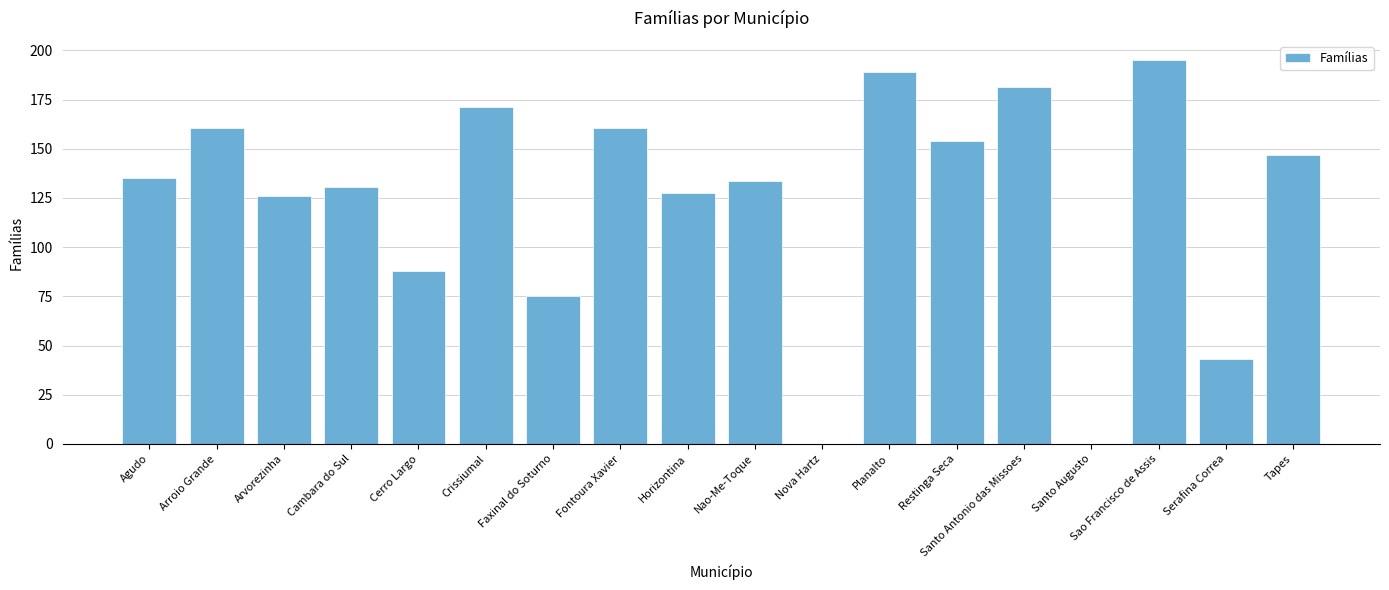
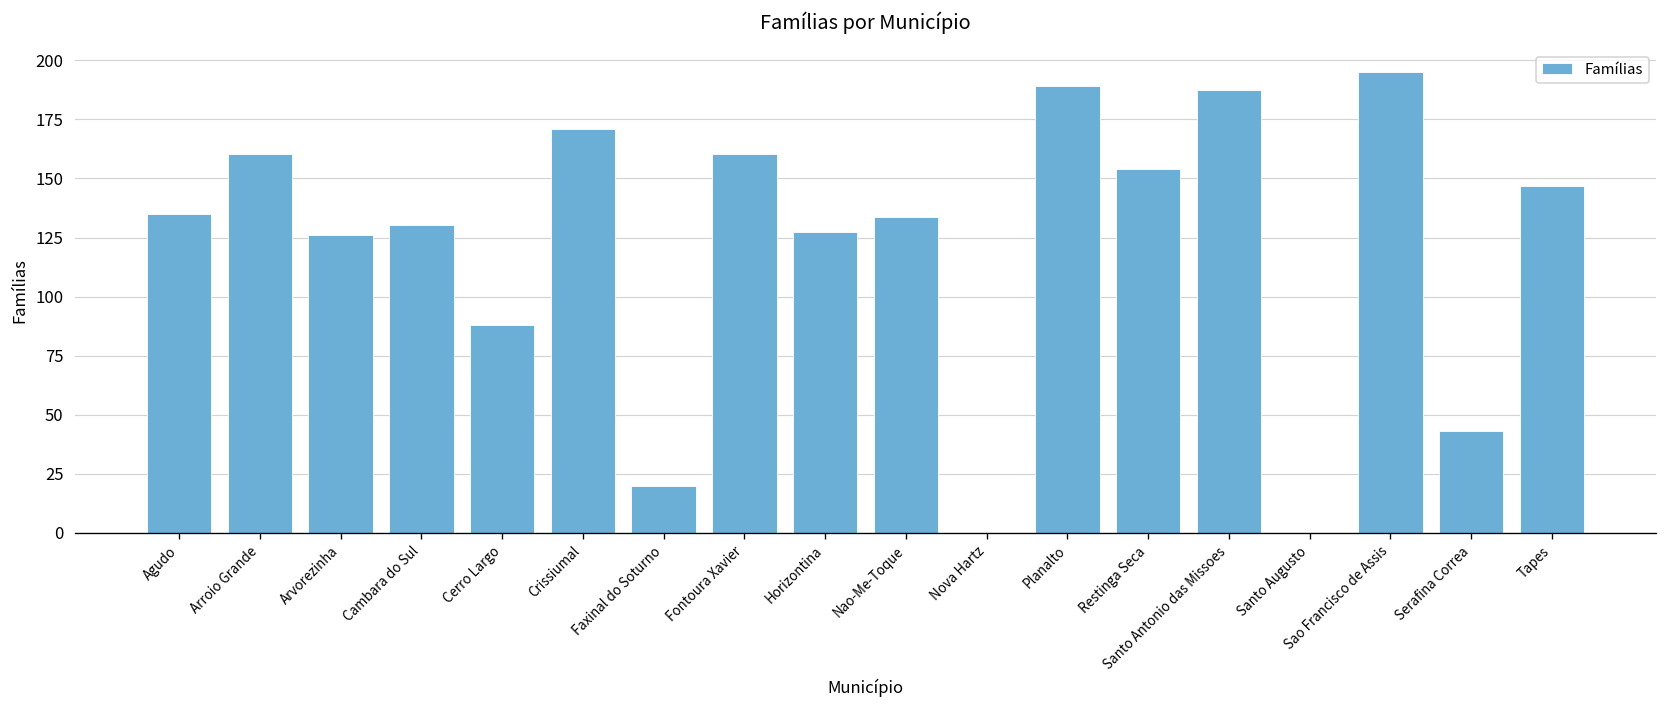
Faxinal do Soturno: 75 -> 20
Santo Antonio das Missoes: 182 -> 187
